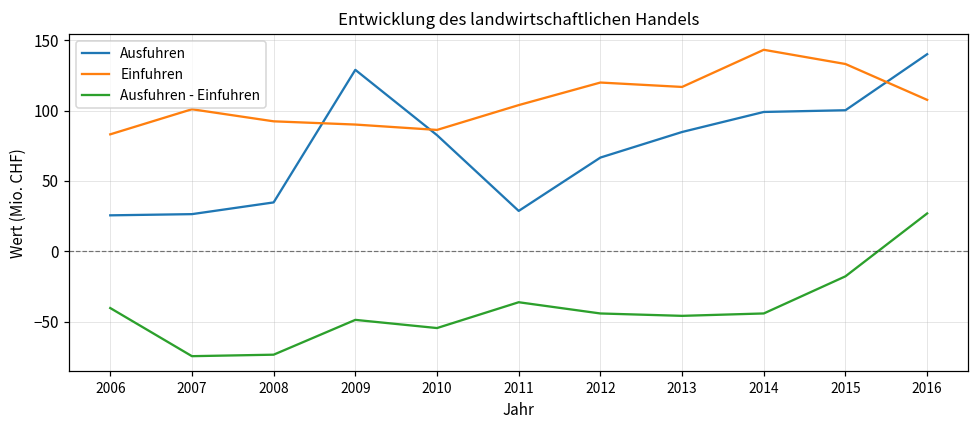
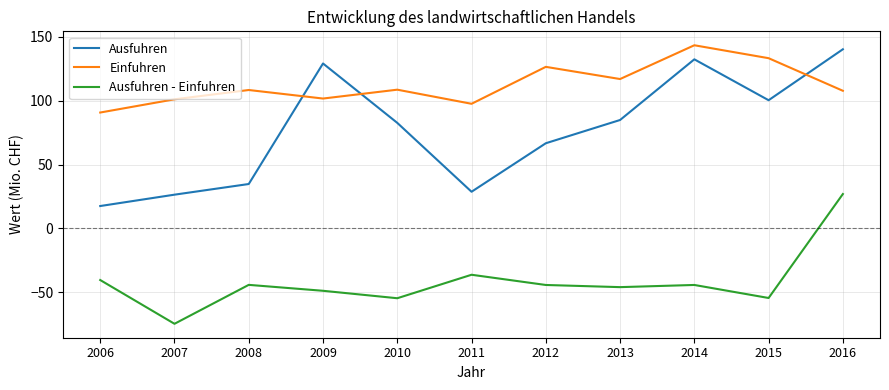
Ausfuhren, 2006: 26 -> 18
Einfuhren, 2006: 83 -> 91
Einfuhren, 2008: 92 -> 108
Ausfuhren - Einfuhren, 2008: -74 -> -44
Einfuhren, 2009: 90 -> 102
Einfuhren, 2010: 86 -> 109
Einfuhren, 2011: 104 -> 98
Einfuhren, 2012: 120 -> 126
Ausfuhren, 2014: 99 -> 132
Ausfuhren - Einfuhren, 2015: -18 -> -54
